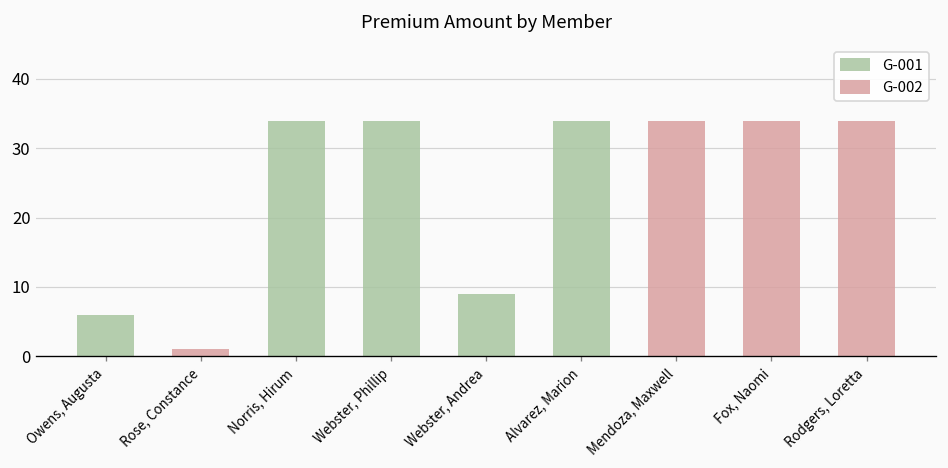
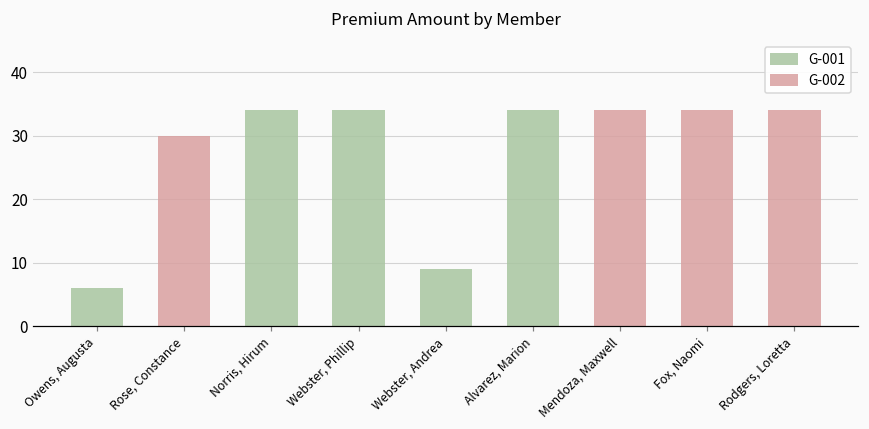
G-002, Rose, Constance: 1 -> 30
